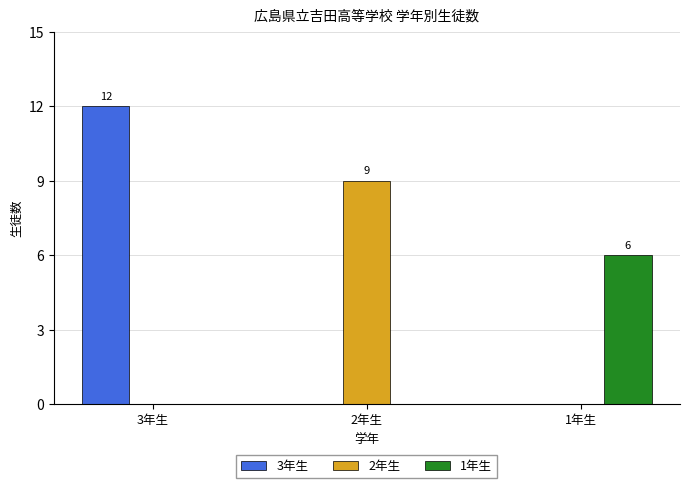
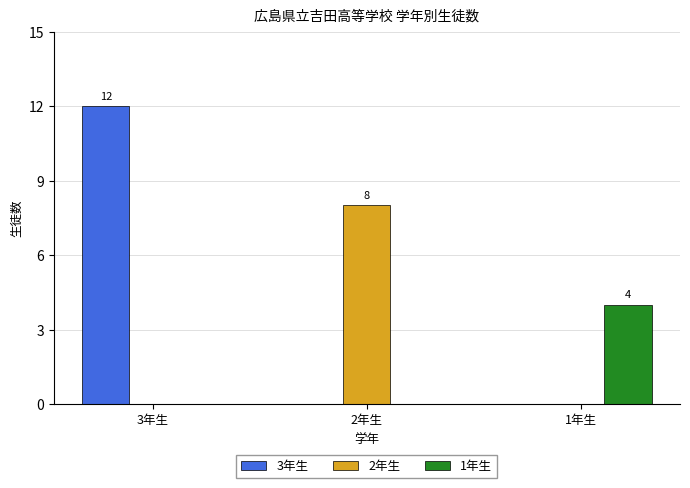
2年生, 2年生: 9 -> 8
1年生, 1年生: 6 -> 4
